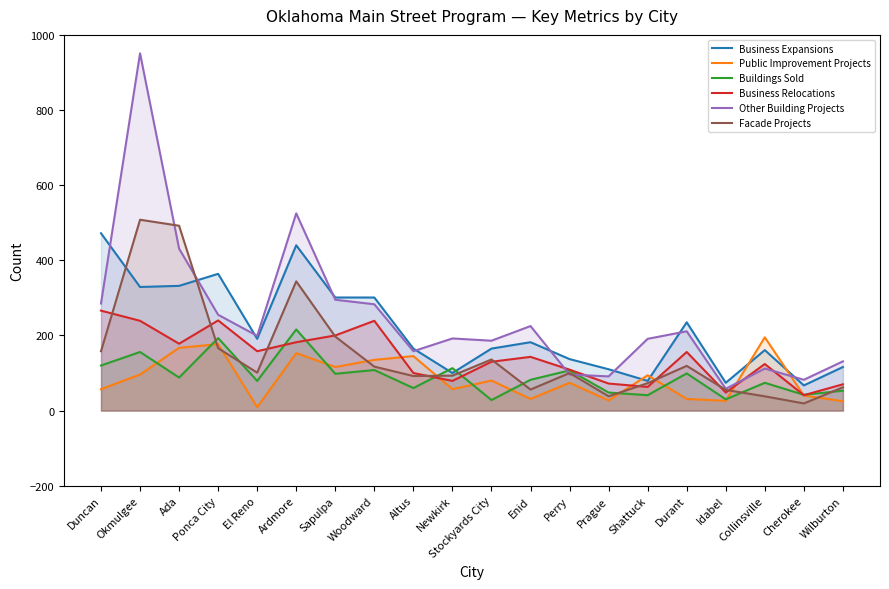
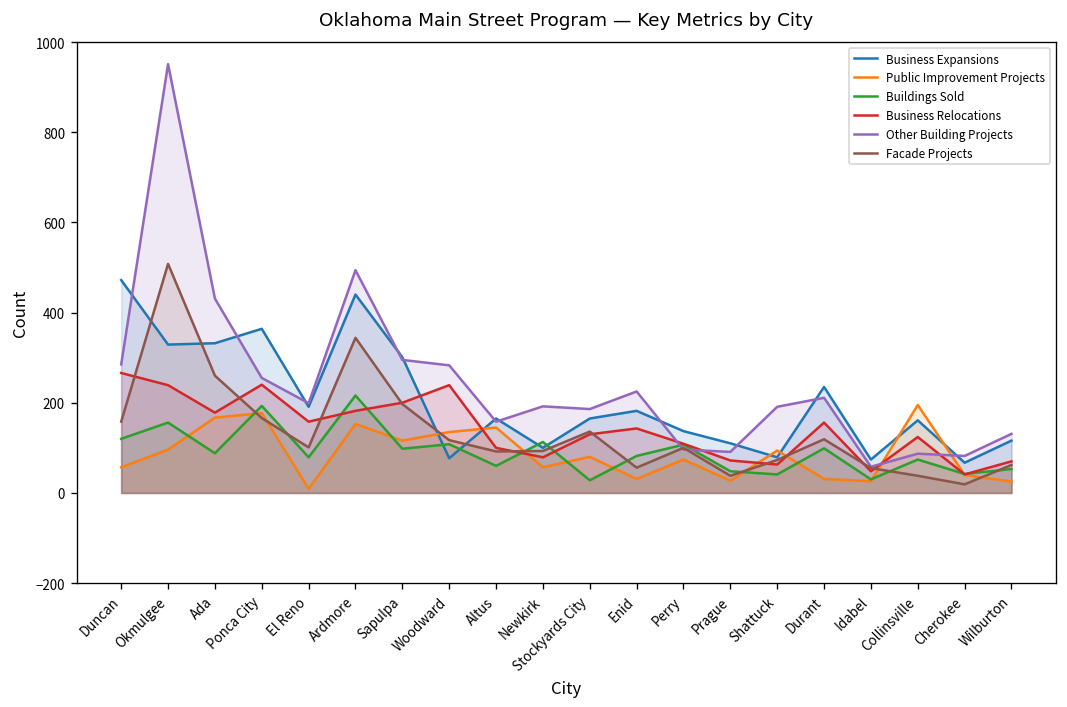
Facade Projects, Ada: 490 -> 260
Other Building Projects, Ardmore: 530 -> 490
Business Expansions, Woodward: 300 -> 80
Other Building Projects, Collinsville: 110 -> 90
